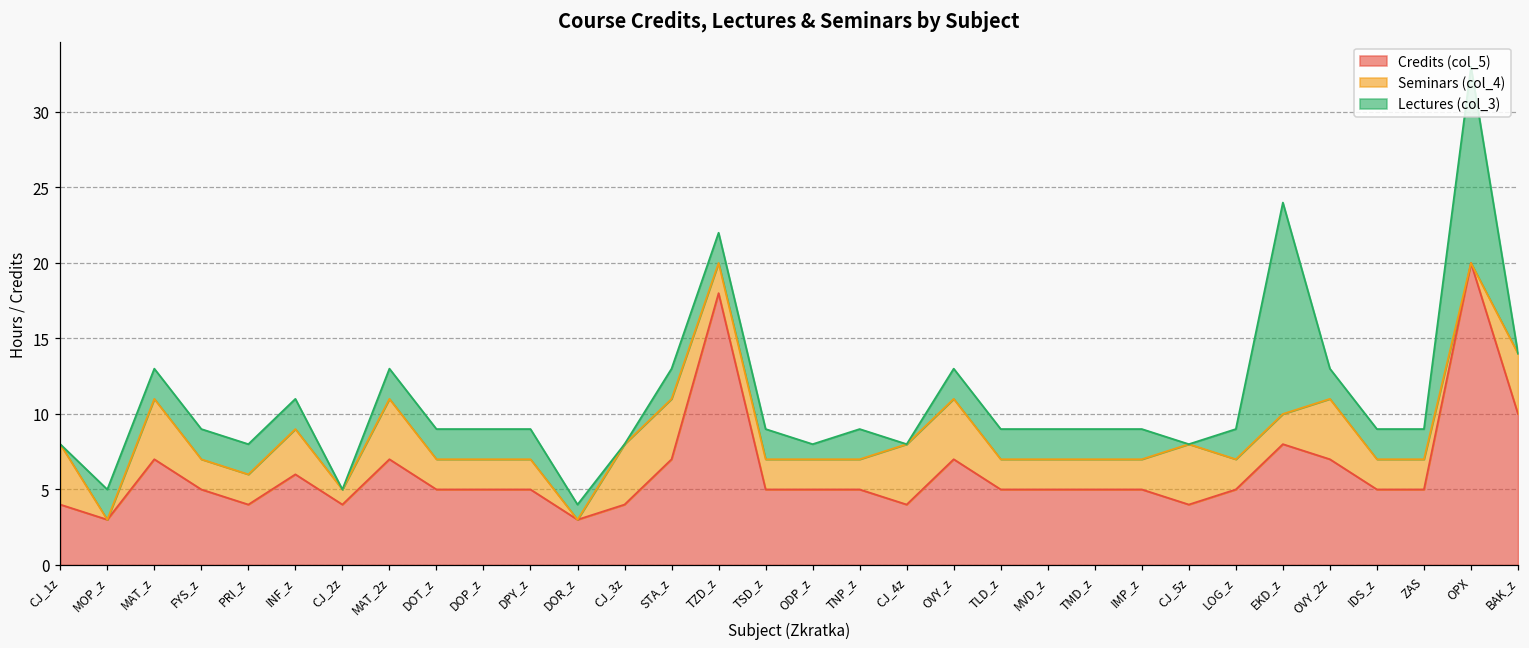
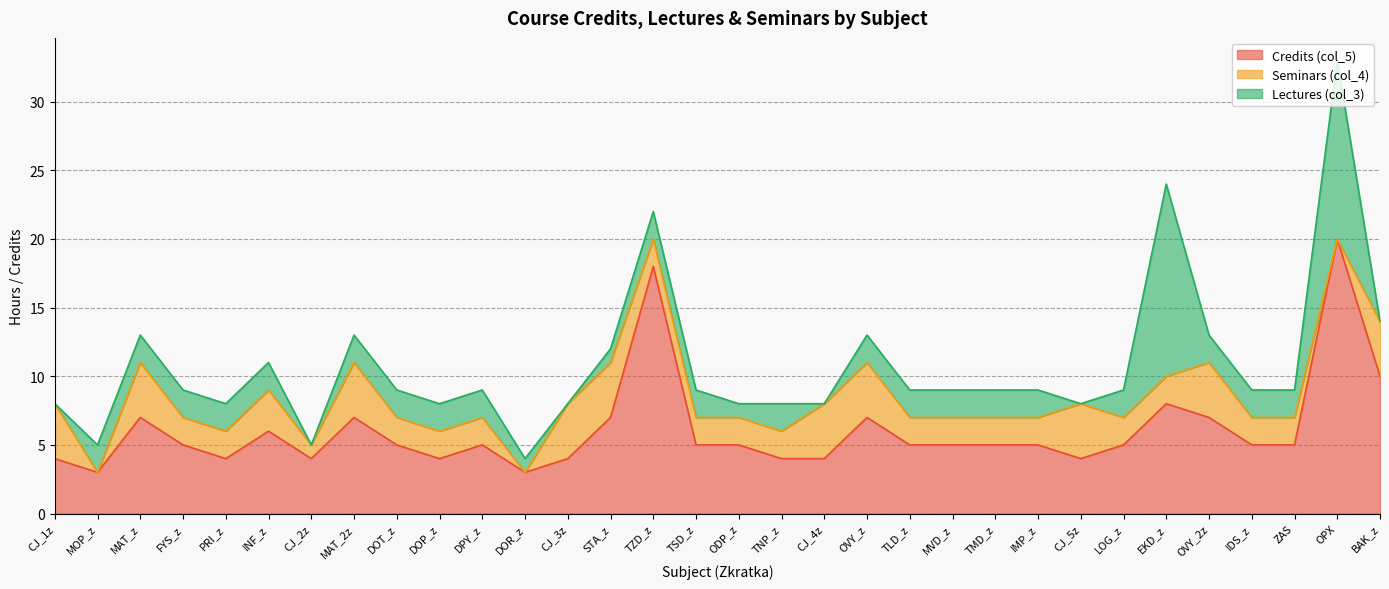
Credits (col_5), DOP_z: 5 -> 4
Lectures (col_3), STA_z: 2 -> 1
Credits (col_5), TNP_z: 5 -> 4
